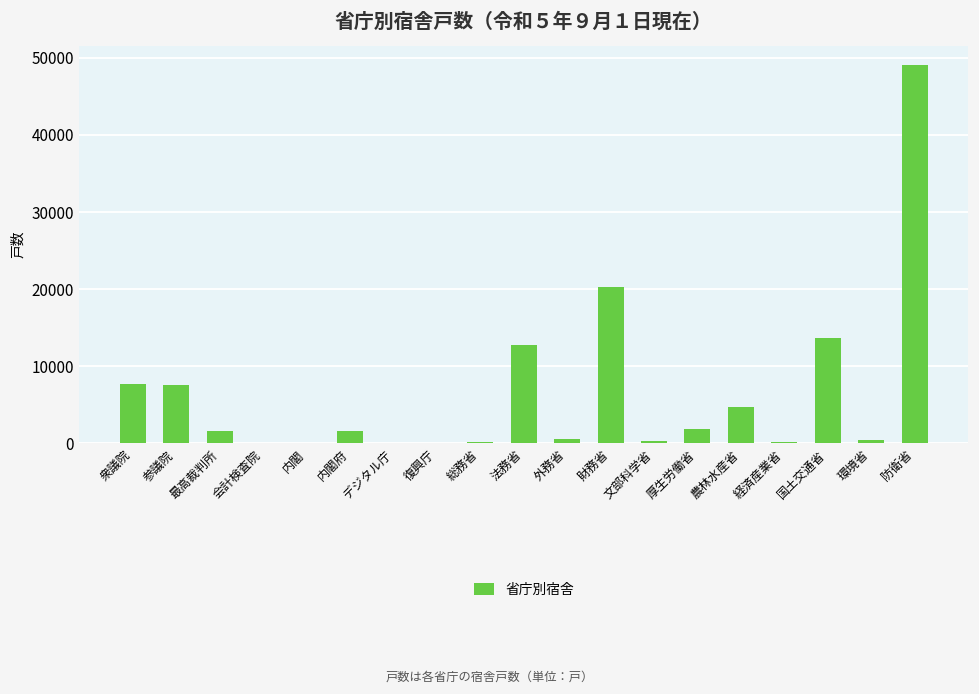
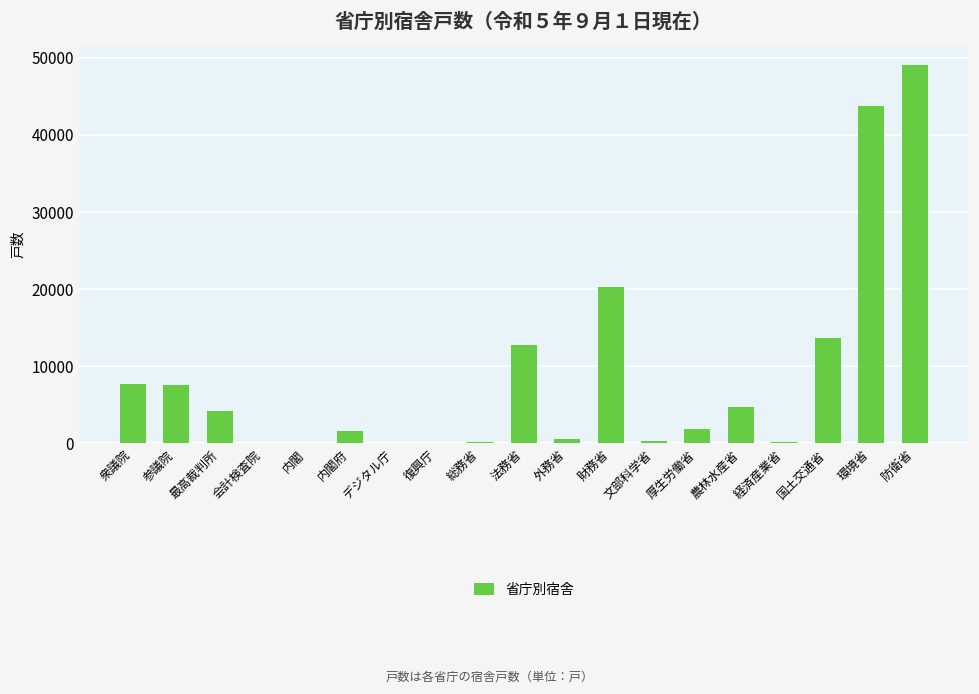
最高裁判所: 2000 -> 4000
環境省: 0 -> 44000
